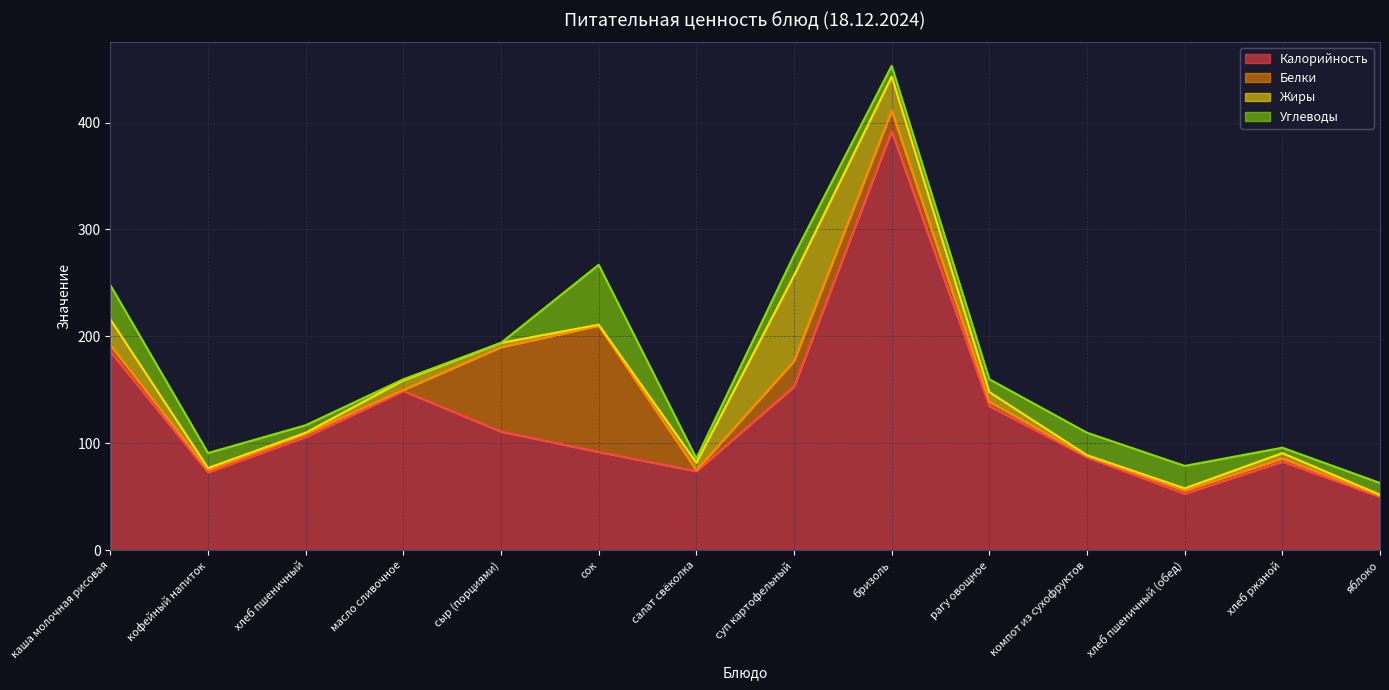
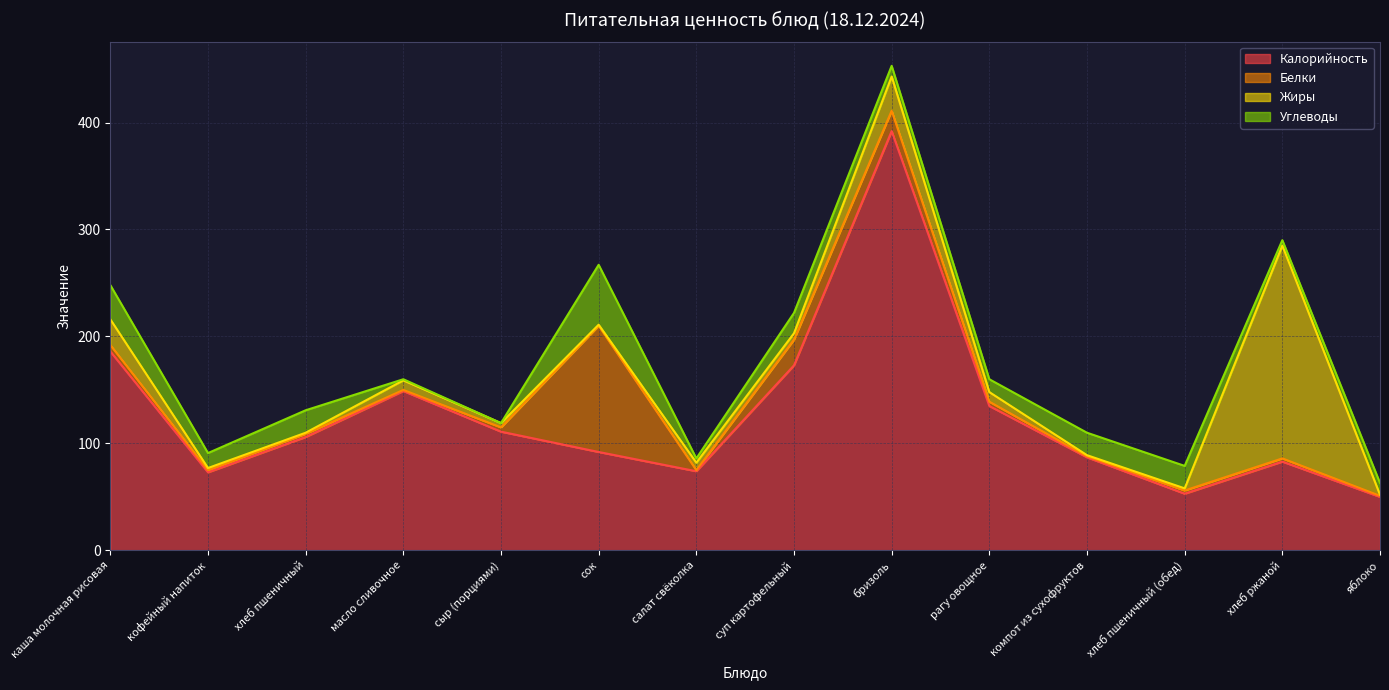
Углеводы, хлеб пшеничный: 7 -> 21
Белки, сыр (порциями): 79 -> 4
Калорийность, суп картофельный: 153 -> 173
Жиры, суп картофельный: 80 -> 6
Жиры, хлеб ржаной: 5 -> 199
